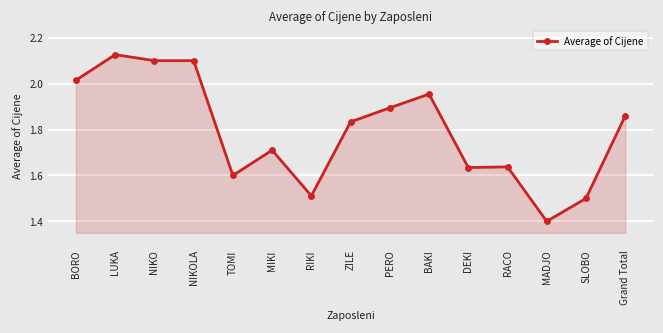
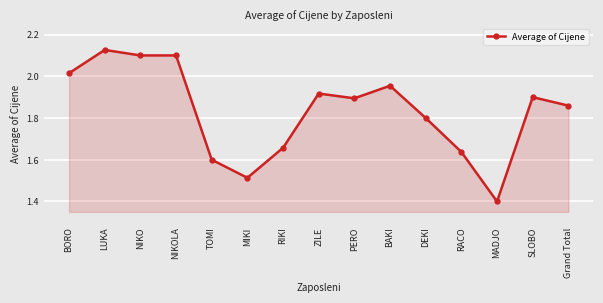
MIKI: 1.71 -> 1.51
RIKI: 1.51 -> 1.66
ZILE: 1.83 -> 1.92
DEKI: 1.63 -> 1.80
SLOBO: 1.5 -> 1.9
